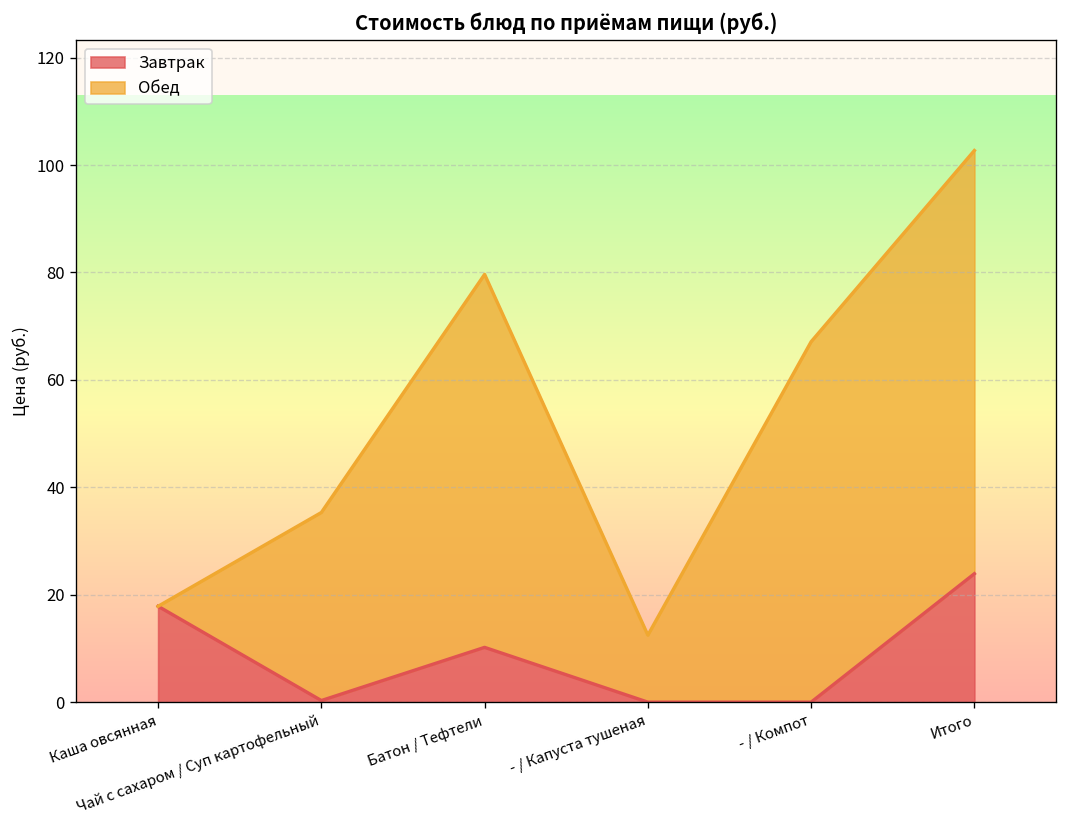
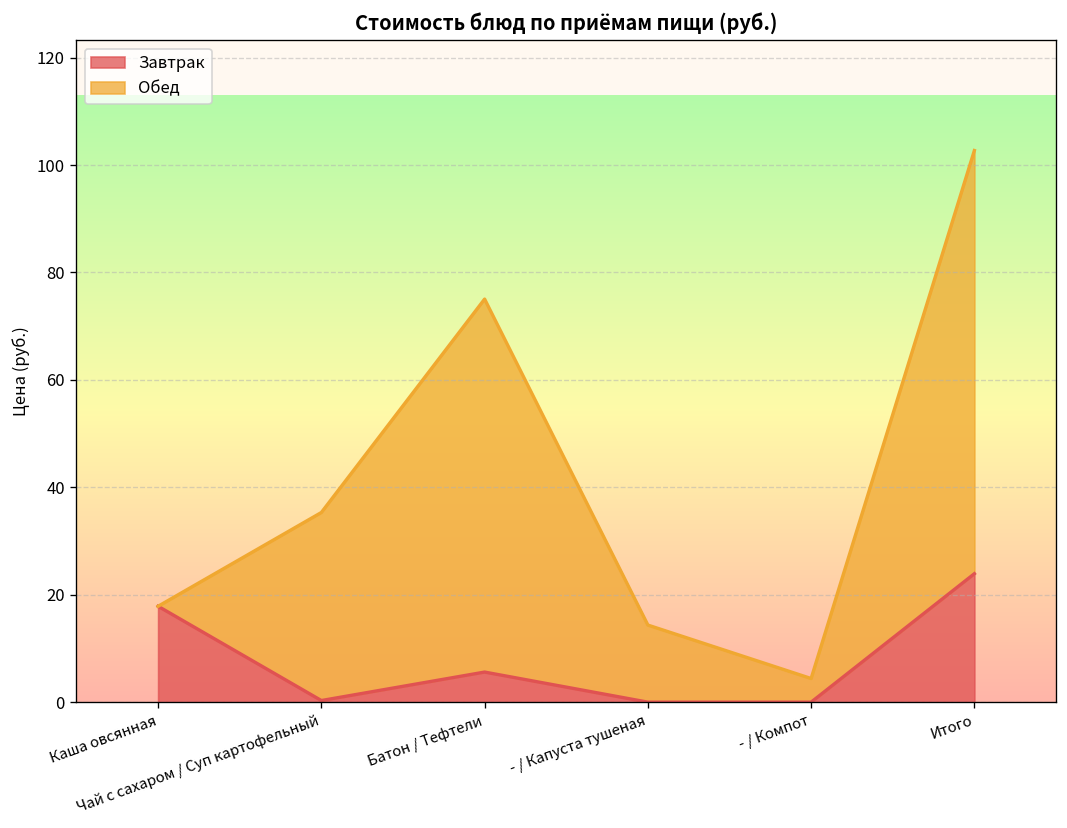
Завтрак, Батон / Тефтели: 10 -> 6
Обед, - / Капуста тушеная: 12 -> 14
Обед, - / Компот: 67 -> 4
